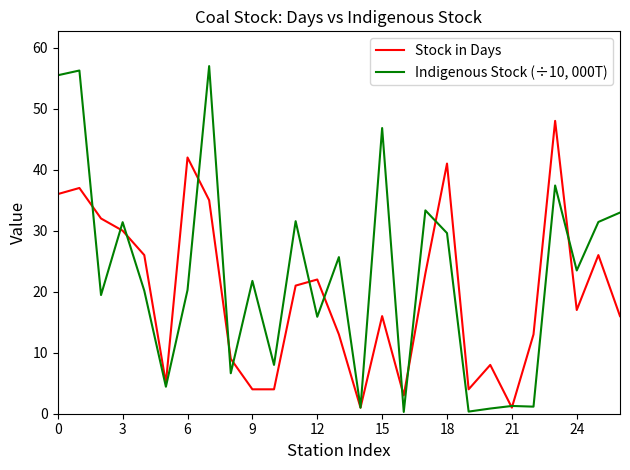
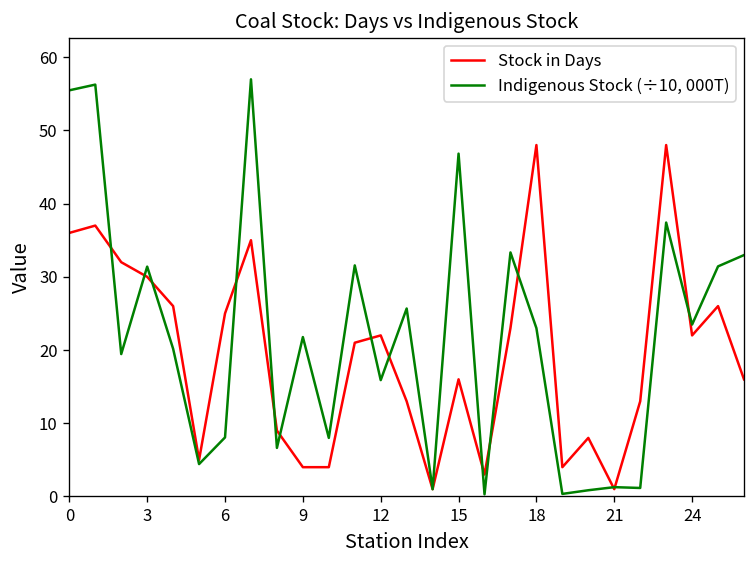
Stock in Days, 6: 42 -> 25
Indigenous Stock (÷10, 000T), 6: 20 -> 8
Stock in Days, 18: 41 -> 48
Indigenous Stock (÷10, 000T), 18: 30 -> 23
Stock in Days, 24: 17 -> 22
